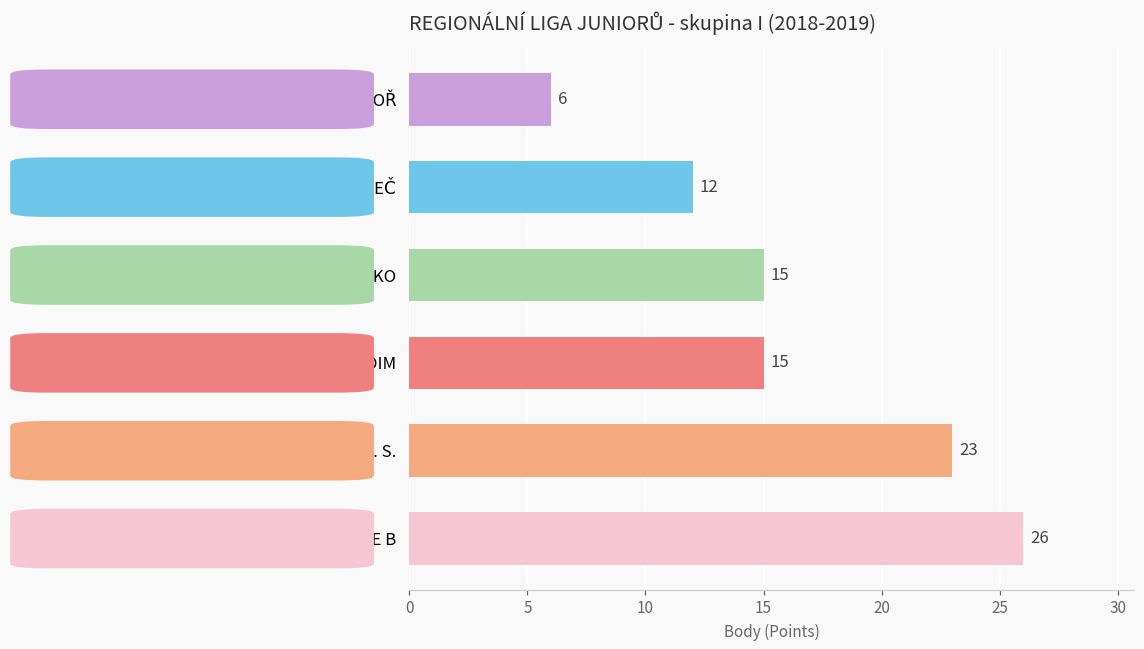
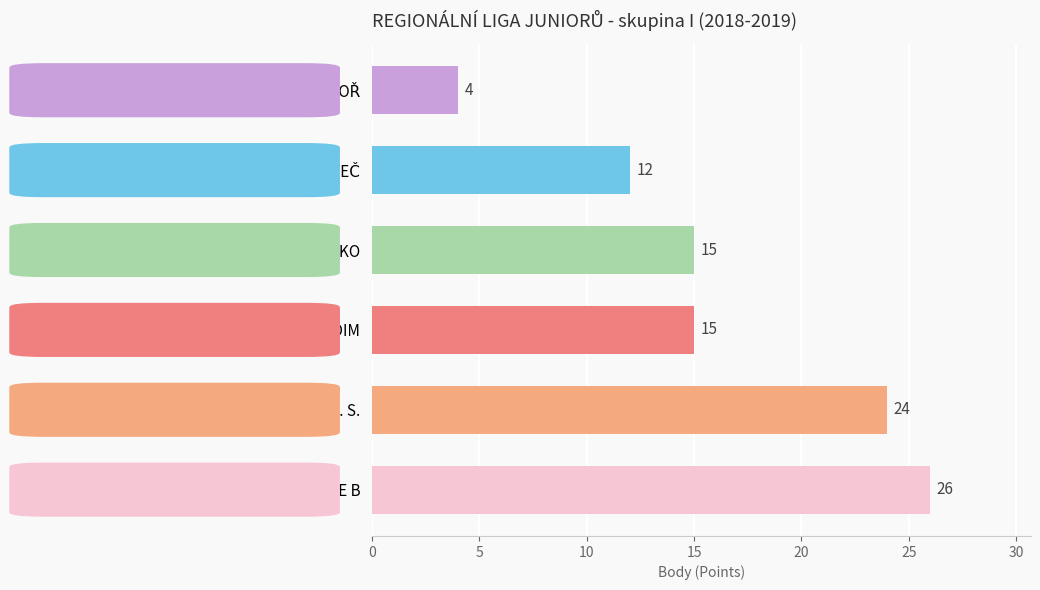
CHOTĚBOŘ: 6 -> 4
SVĚTLÁ n. S.: 23 -> 24
